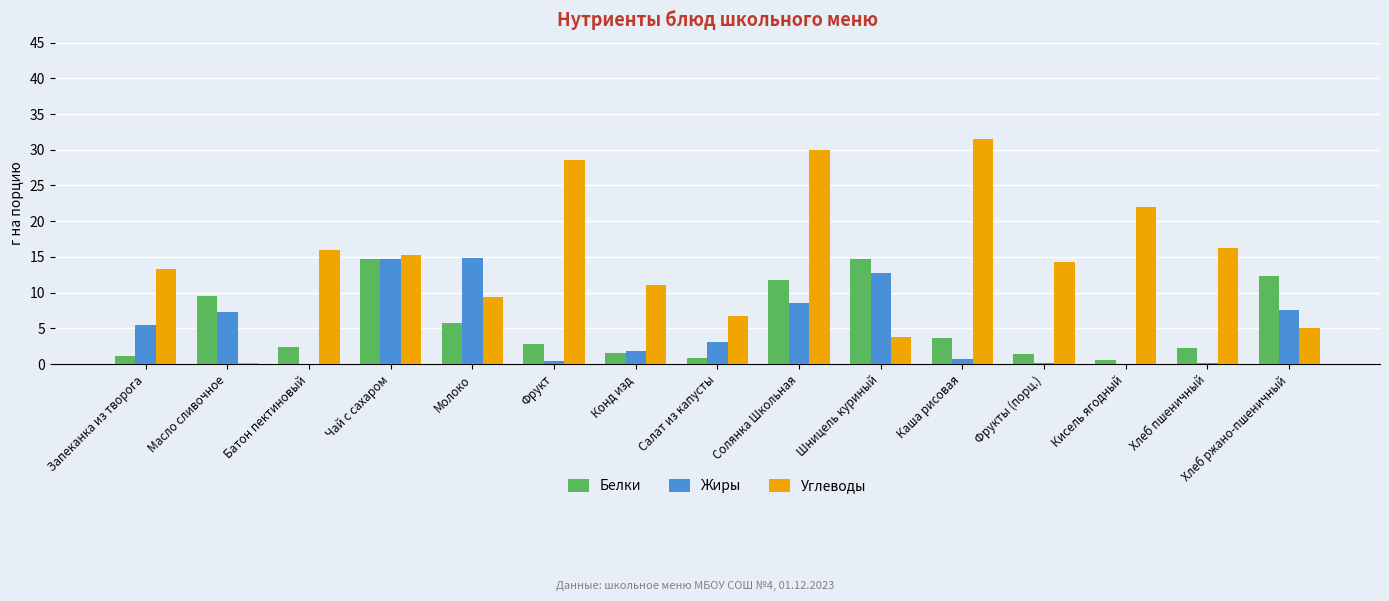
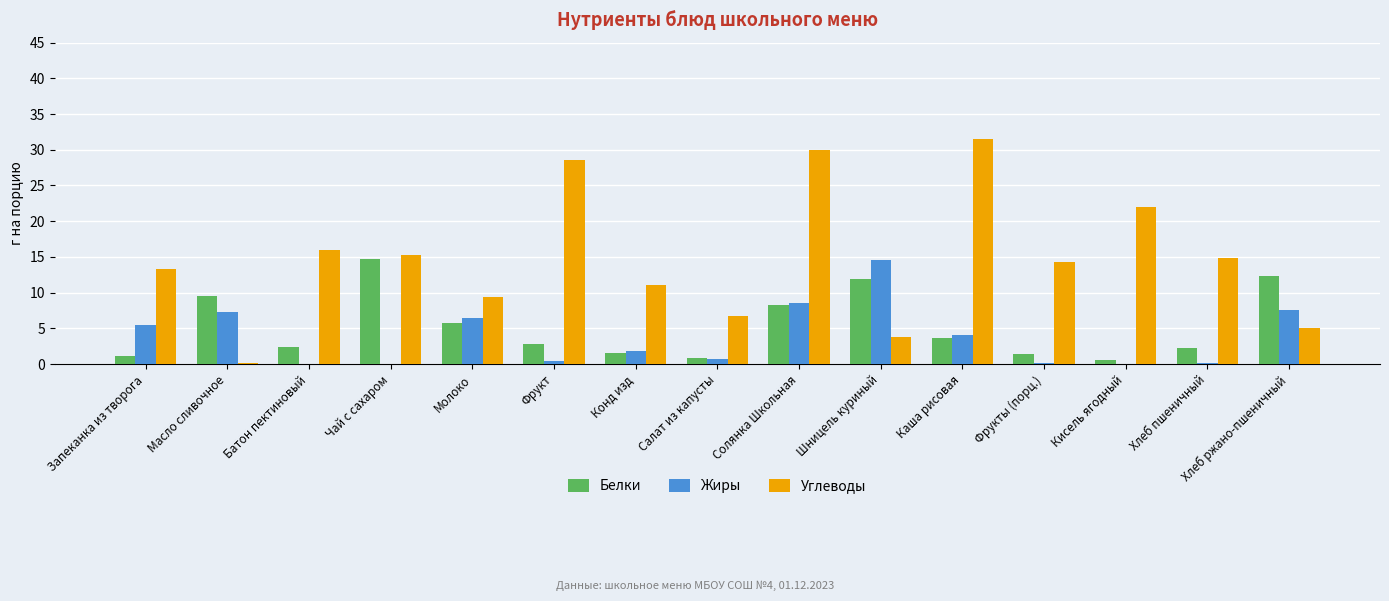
Жиры, Чай с сахаром: 15 -> 0
Жиры, Молоко: 15 -> 6
Жиры, Салат из капусты: 3 -> 1
Белки, Солянка Школьная: 12 -> 8
Белки, Шницель куриный: 15 -> 12
Жиры, Шницель куриный: 13 -> 15
Жиры, Каша рисовая: 1 -> 4
Углеводы, Хлеб пшеничный: 16 -> 15
